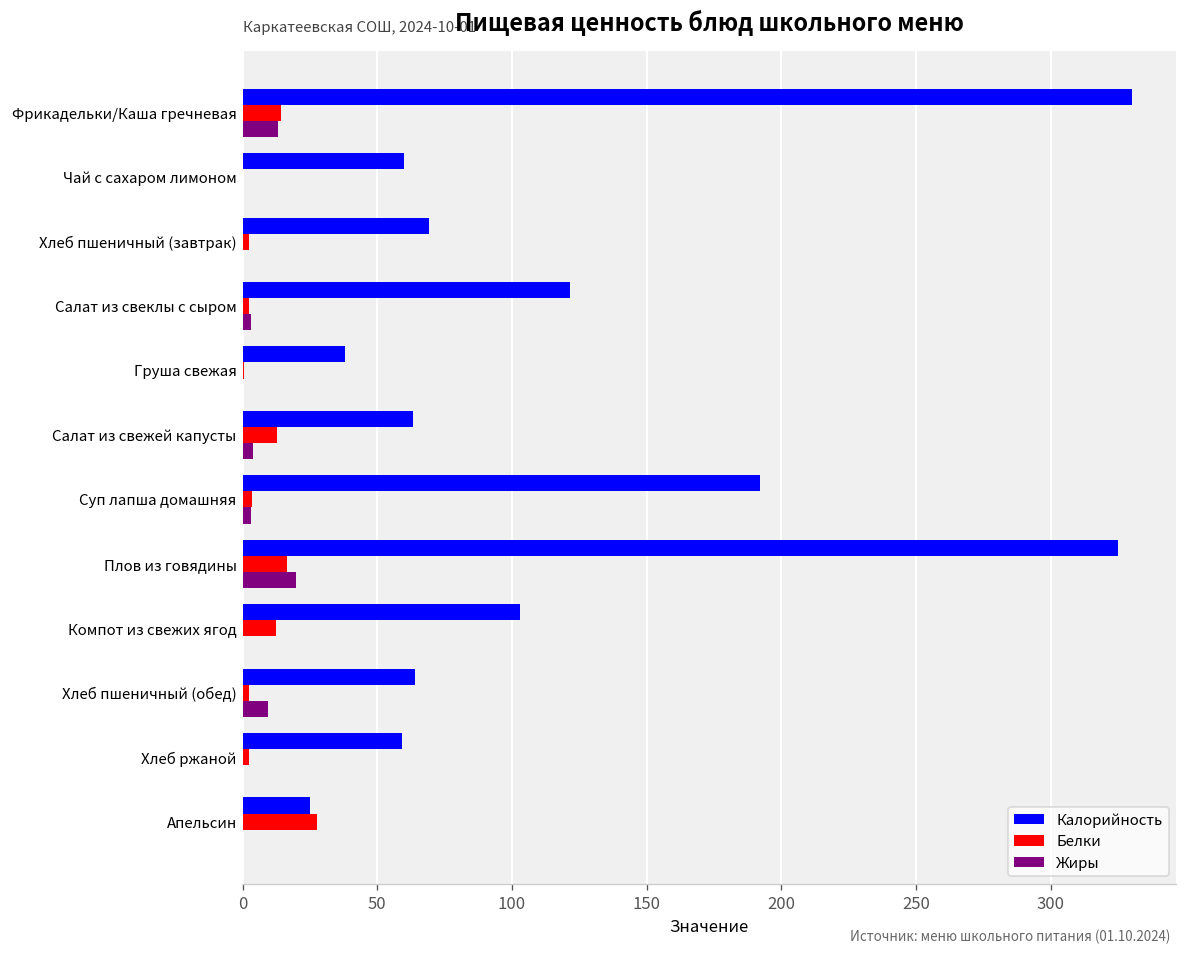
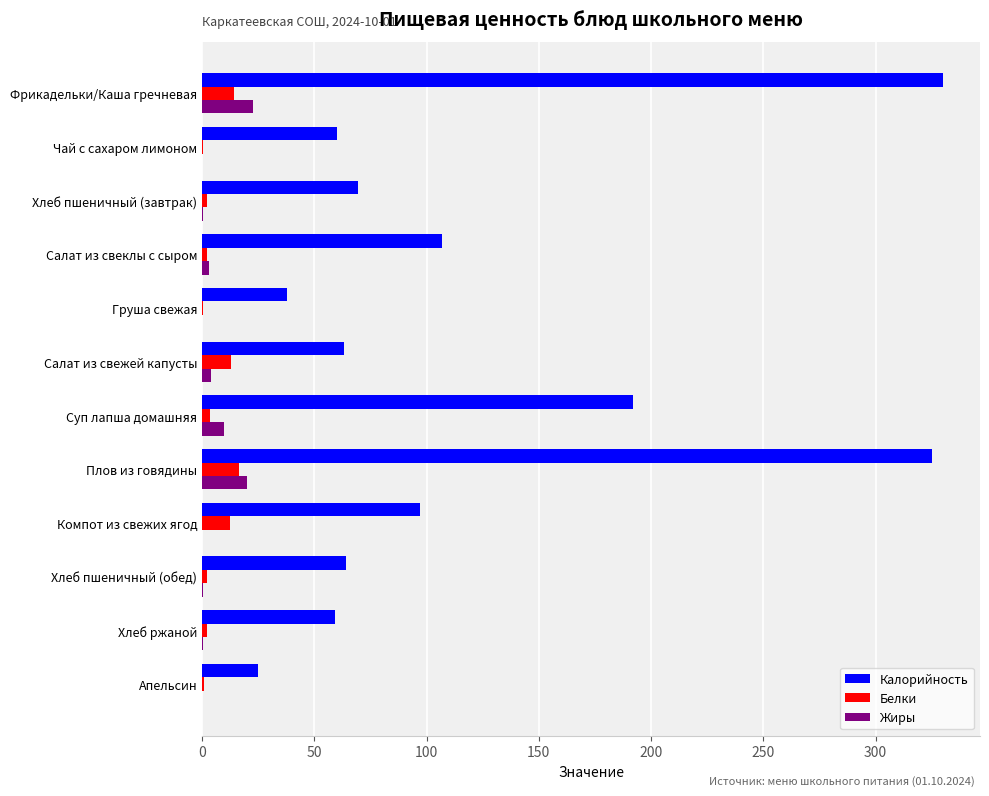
Жиры, Фрикадельки/Каша гречневая: 13 -> 23
Калорийность, Салат из свеклы с сыром: 121 -> 107
Жиры, Суп лапша домашняя: 3 -> 10
Калорийность, Компот из свежих ягод: 103 -> 97
Жиры, Хлеб пшеничный (обед): 9 -> 0
Белки, Апельсин: 28 -> 1
